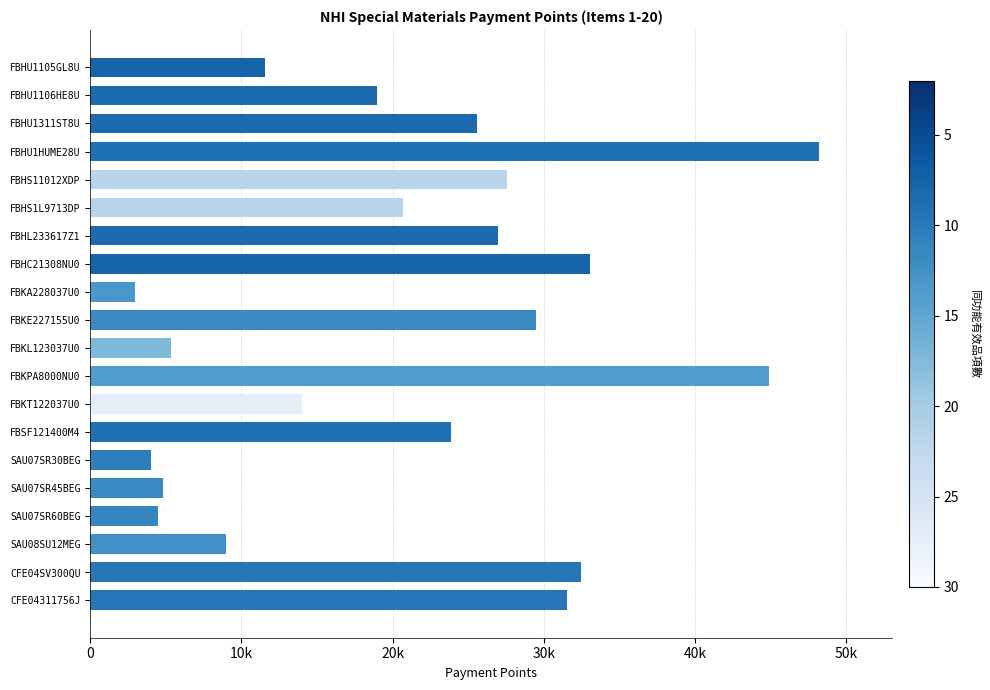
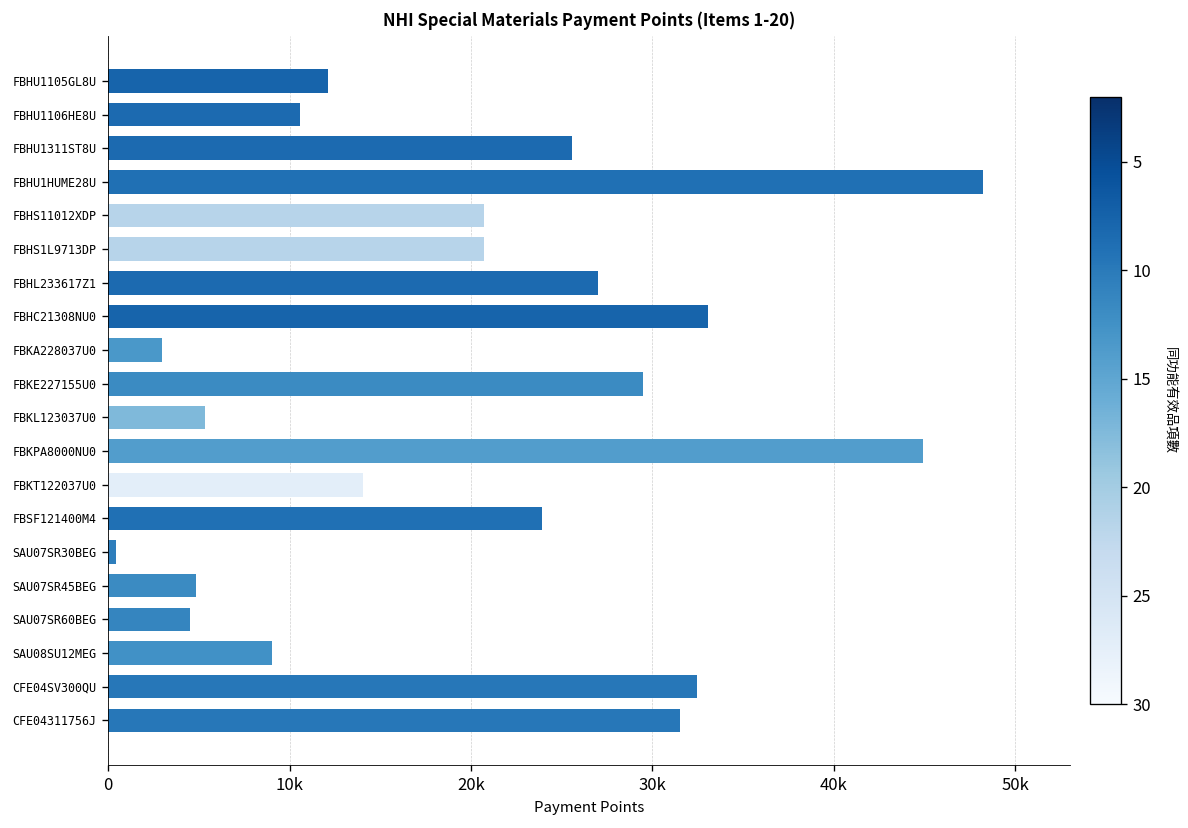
FBHU1105GL8U: 11500 -> 12100
FBHU1106HE8U: 19000 -> 10600
FBHS11012XDP: 27600 -> 20700
SAU07SR30BEG: 4000 -> 400
